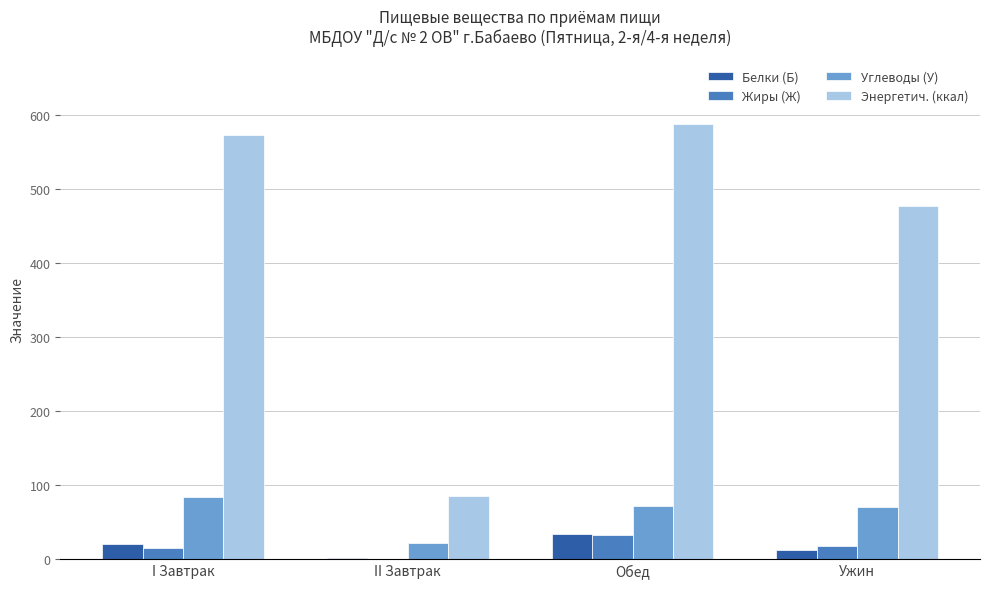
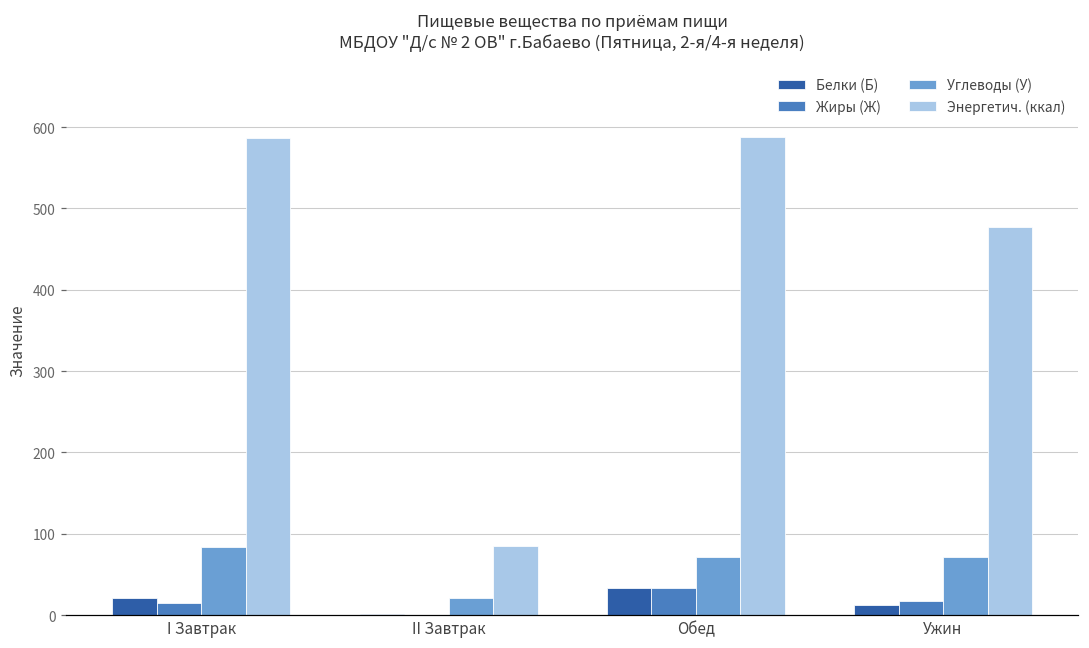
Энергетич. (ккал), I Завтрак: 570 -> 590
